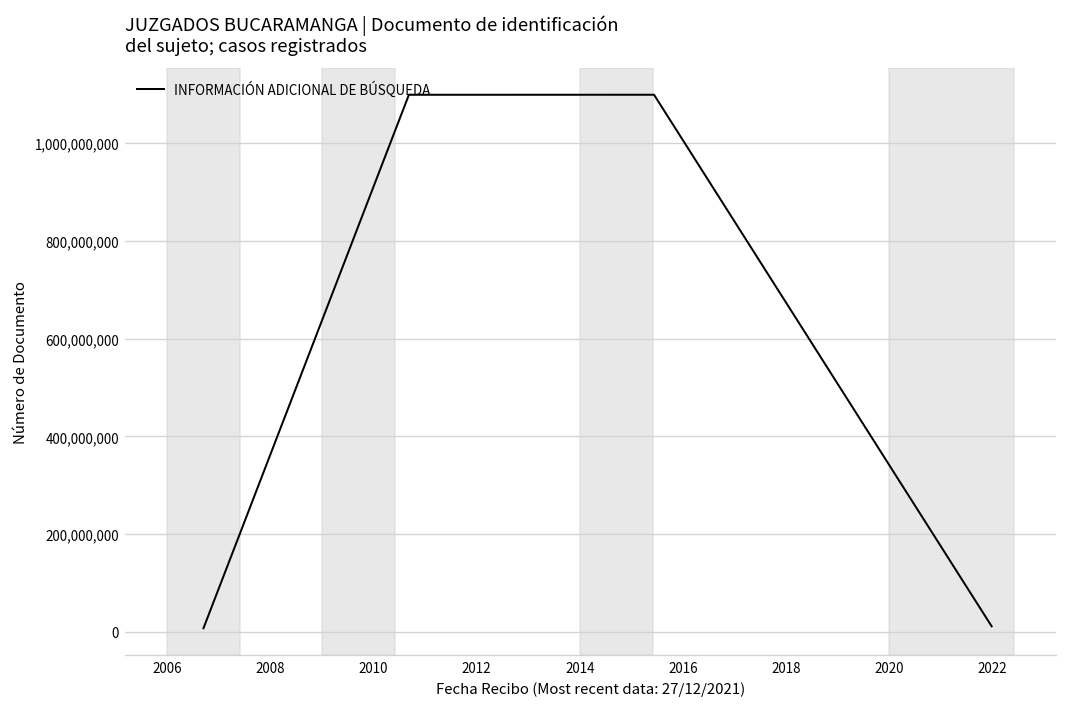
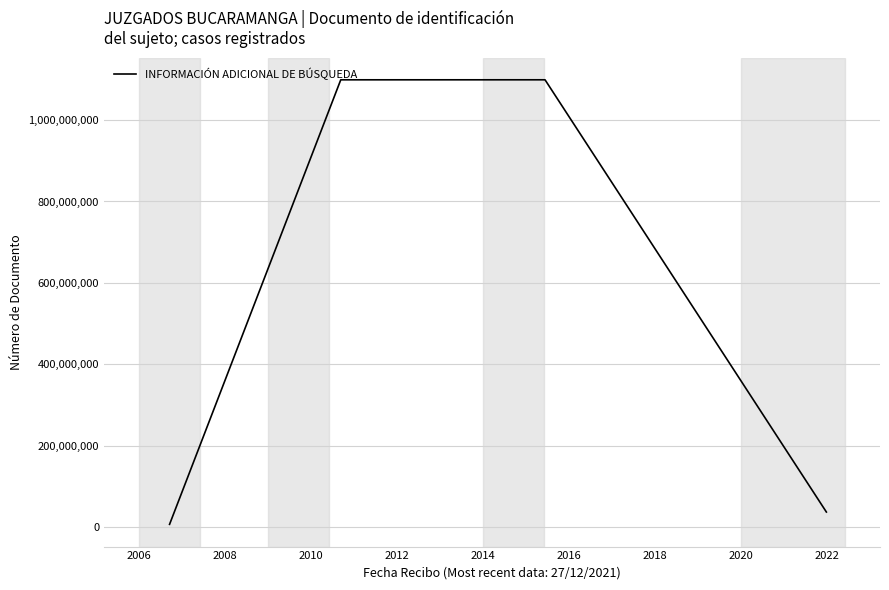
2022: 10,000,000 -> 40,000,000
